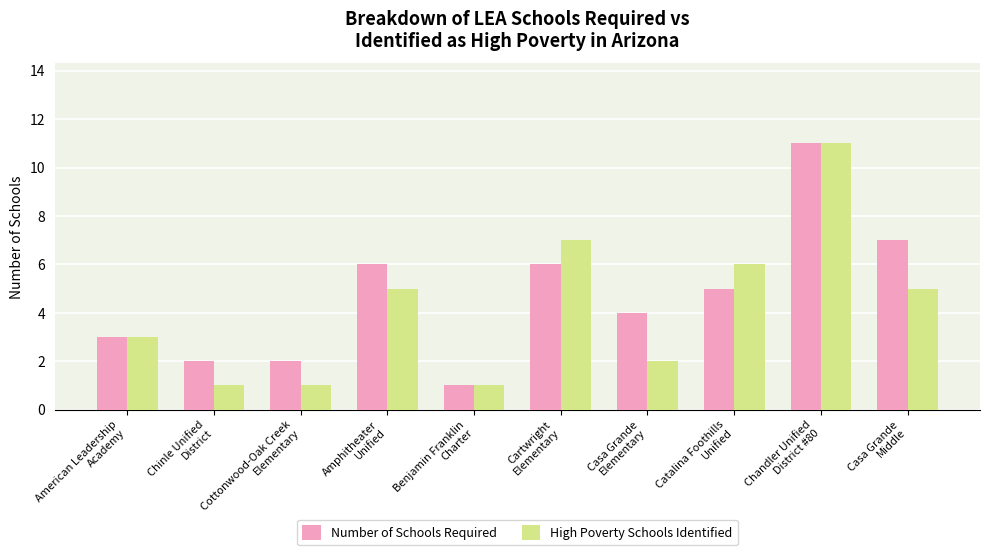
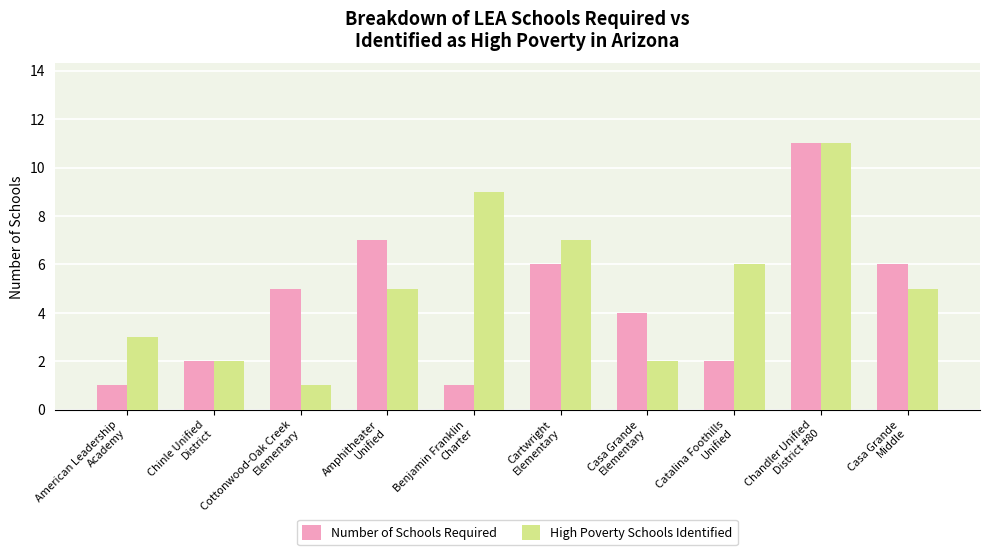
Number of Schools Required, American Leadership Academy: 3 -> 1
High Poverty Schools Identified, Chinle Unified District: 1 -> 2
Number of Schools Required, Cottonwood-Oak Creek Elementary: 2 -> 5
Number of Schools Required, Amphitheater Unified: 6 -> 7
High Poverty Schools Identified, Benjamin Franklin Charter: 1 -> 9
Number of Schools Required, Catalina Foothills Unified: 5 -> 2
Number of Schools Required, Casa Grande Middle: 7 -> 6
